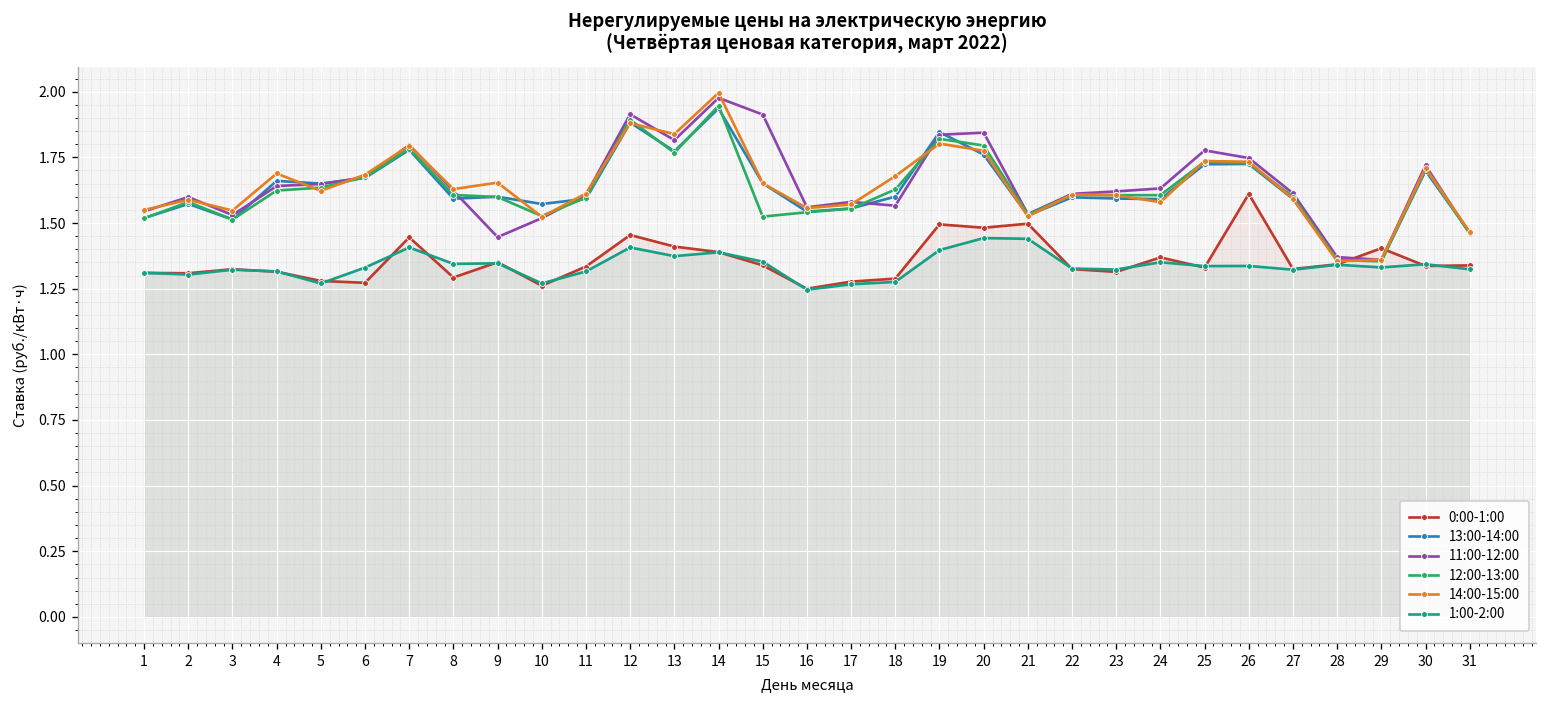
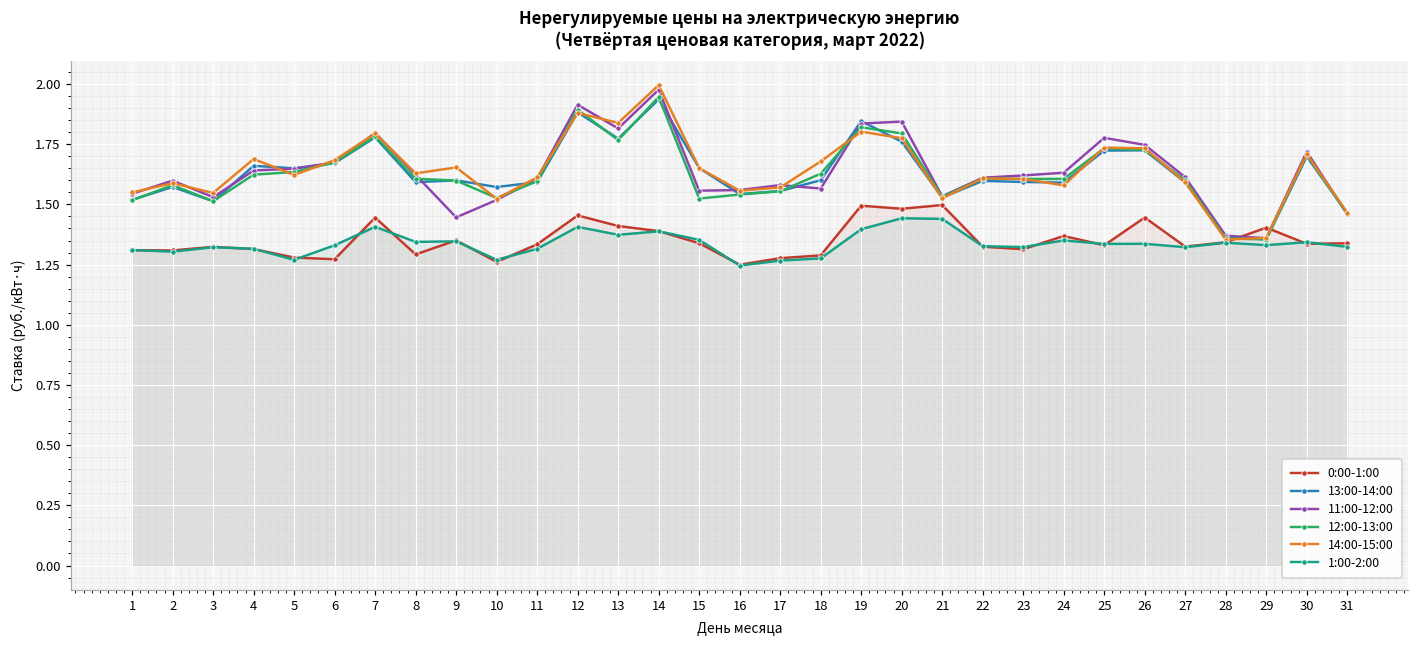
11:00-12:00, 15: 1.91 -> 1.56
0:00-1:00, 26: 1.61 -> 1.45
